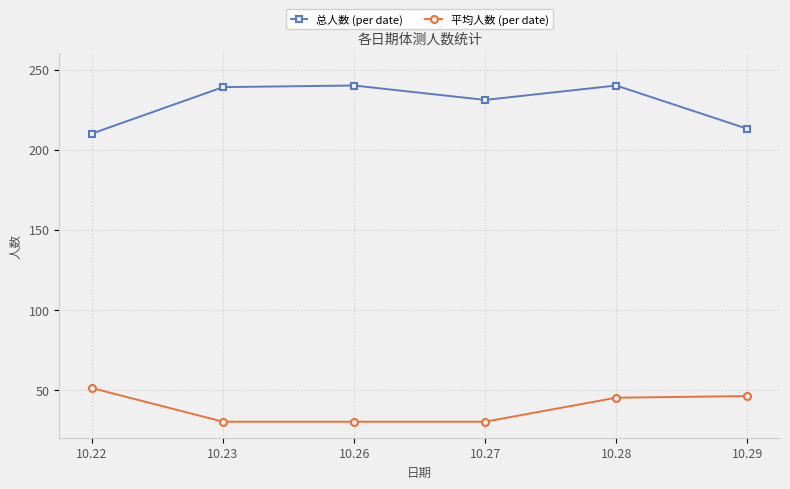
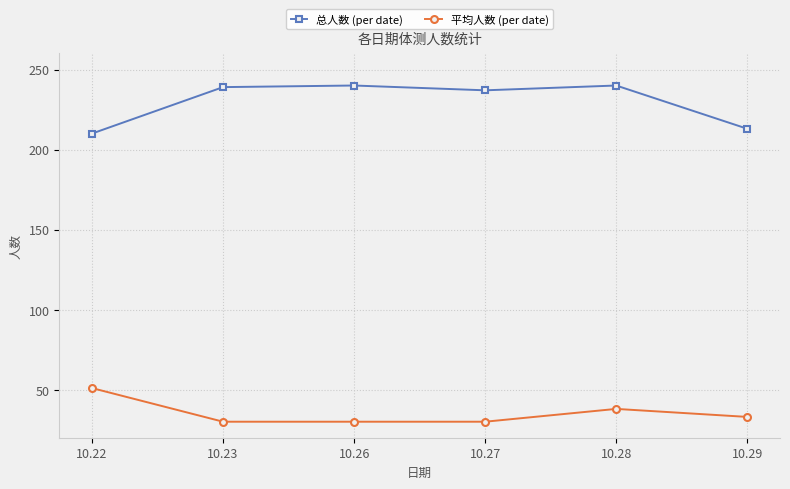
总人数 (per date), 10.27: 231 -> 237
平均人数 (per date), 10.28: 45 -> 38
平均人数 (per date), 10.29: 46 -> 33
